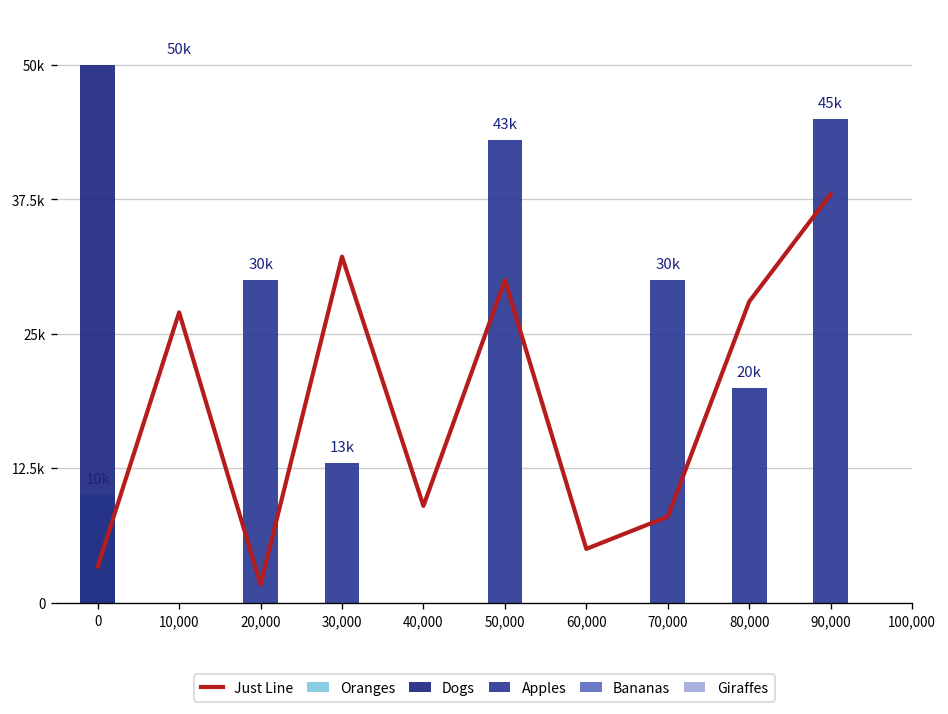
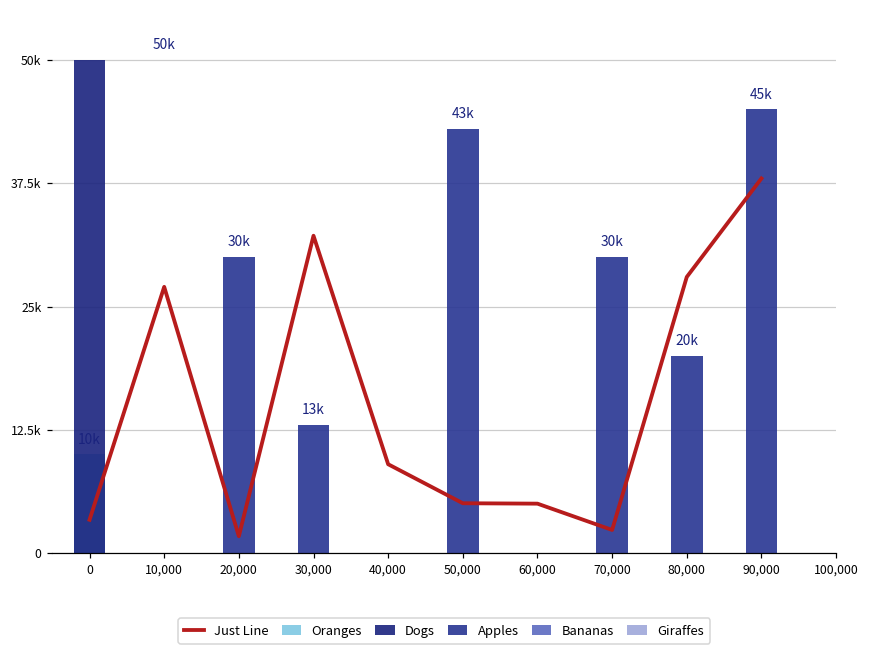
Just Line, 50,000: 30000 -> 5000
Just Line, 70,000: 8000 -> 2000
